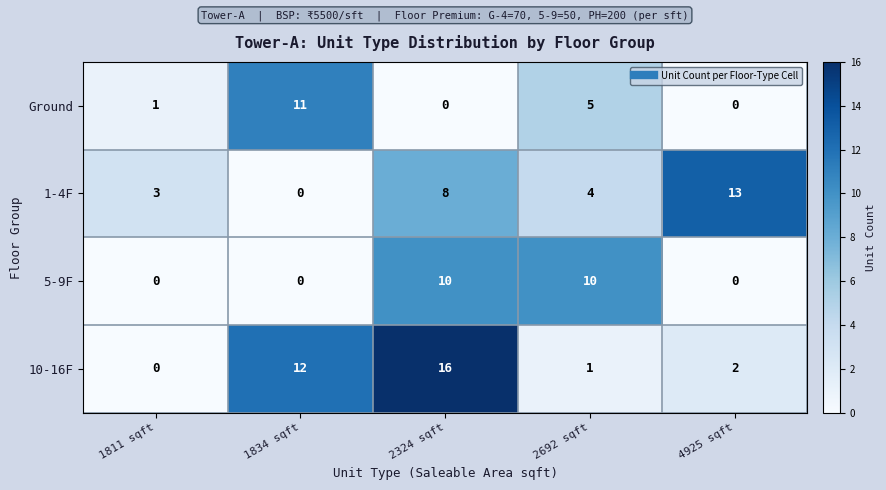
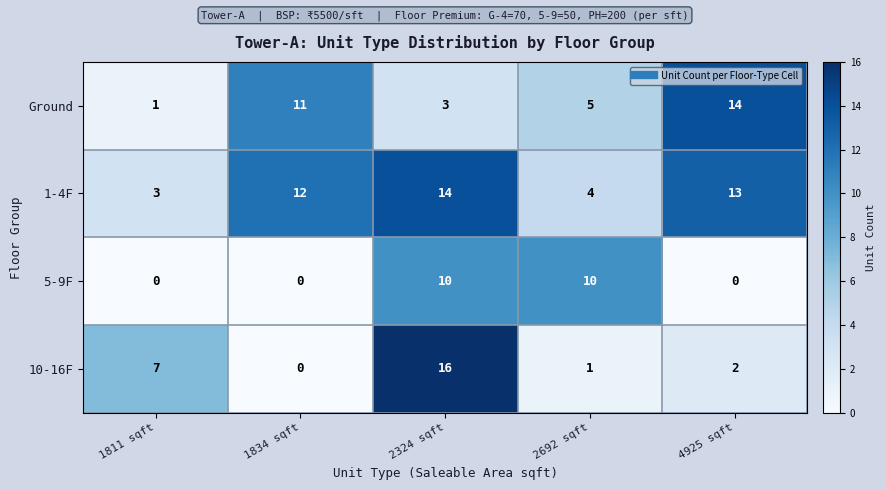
Ground, 2324 sqft: 0 -> 3
Ground, 4925 sqft: 0 -> 14
1-4F, 1834 sqft: 0 -> 12
1-4F, 2324 sqft: 8 -> 14
10-16F, 1811 sqft: 0 -> 7
10-16F, 1834 sqft: 12 -> 0
